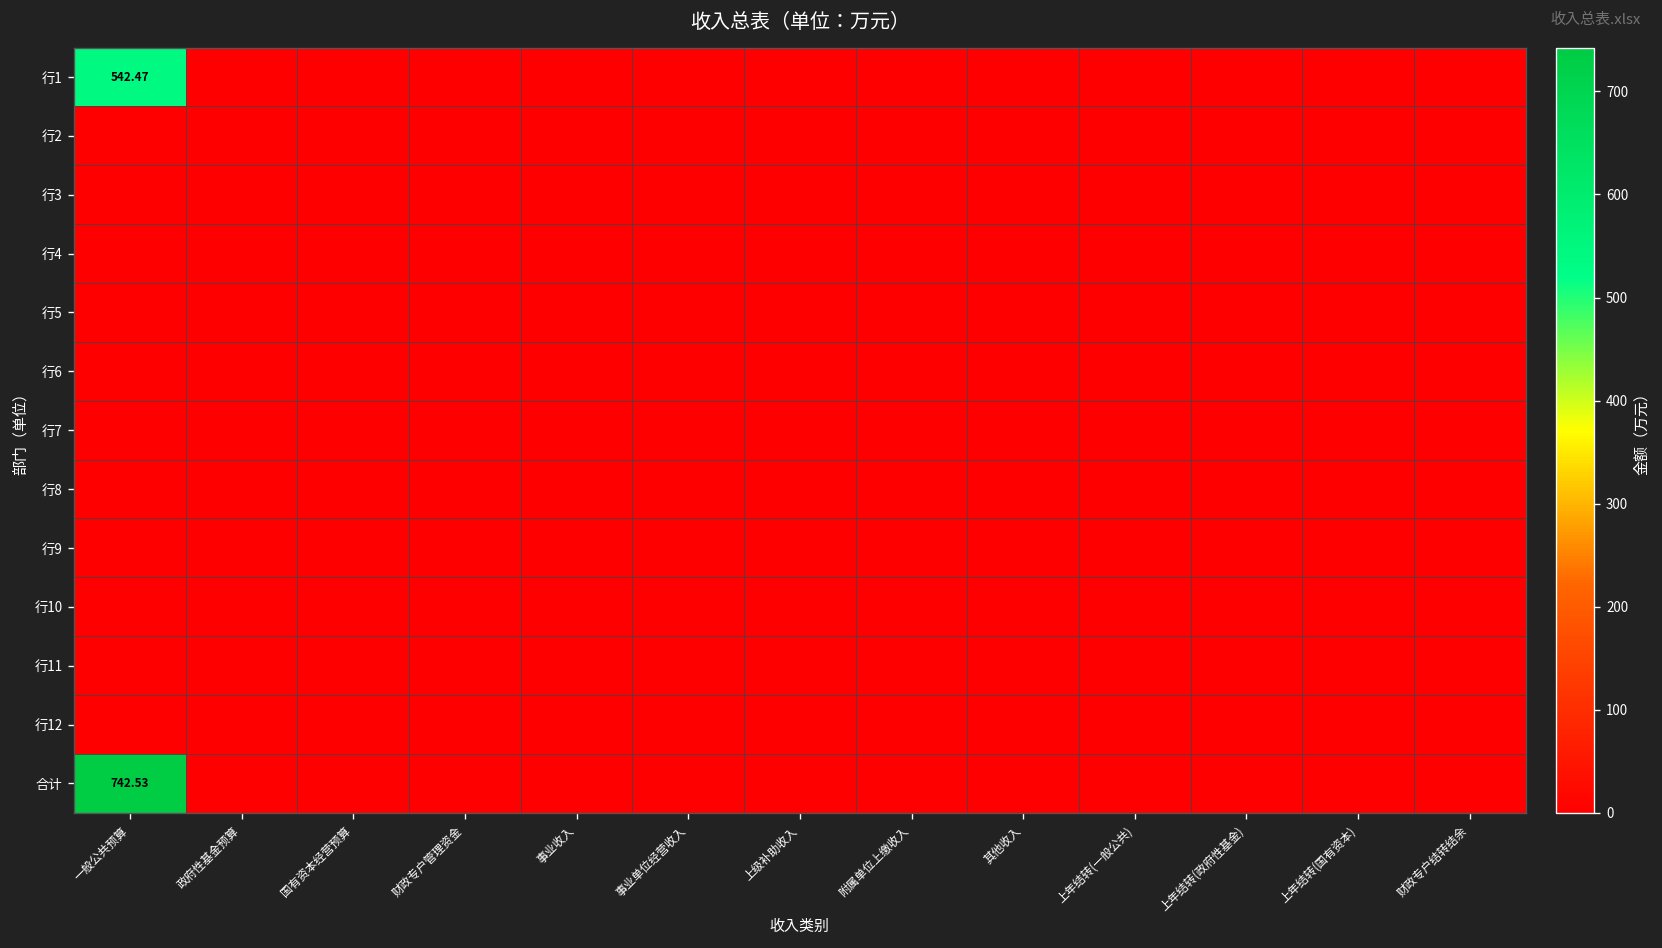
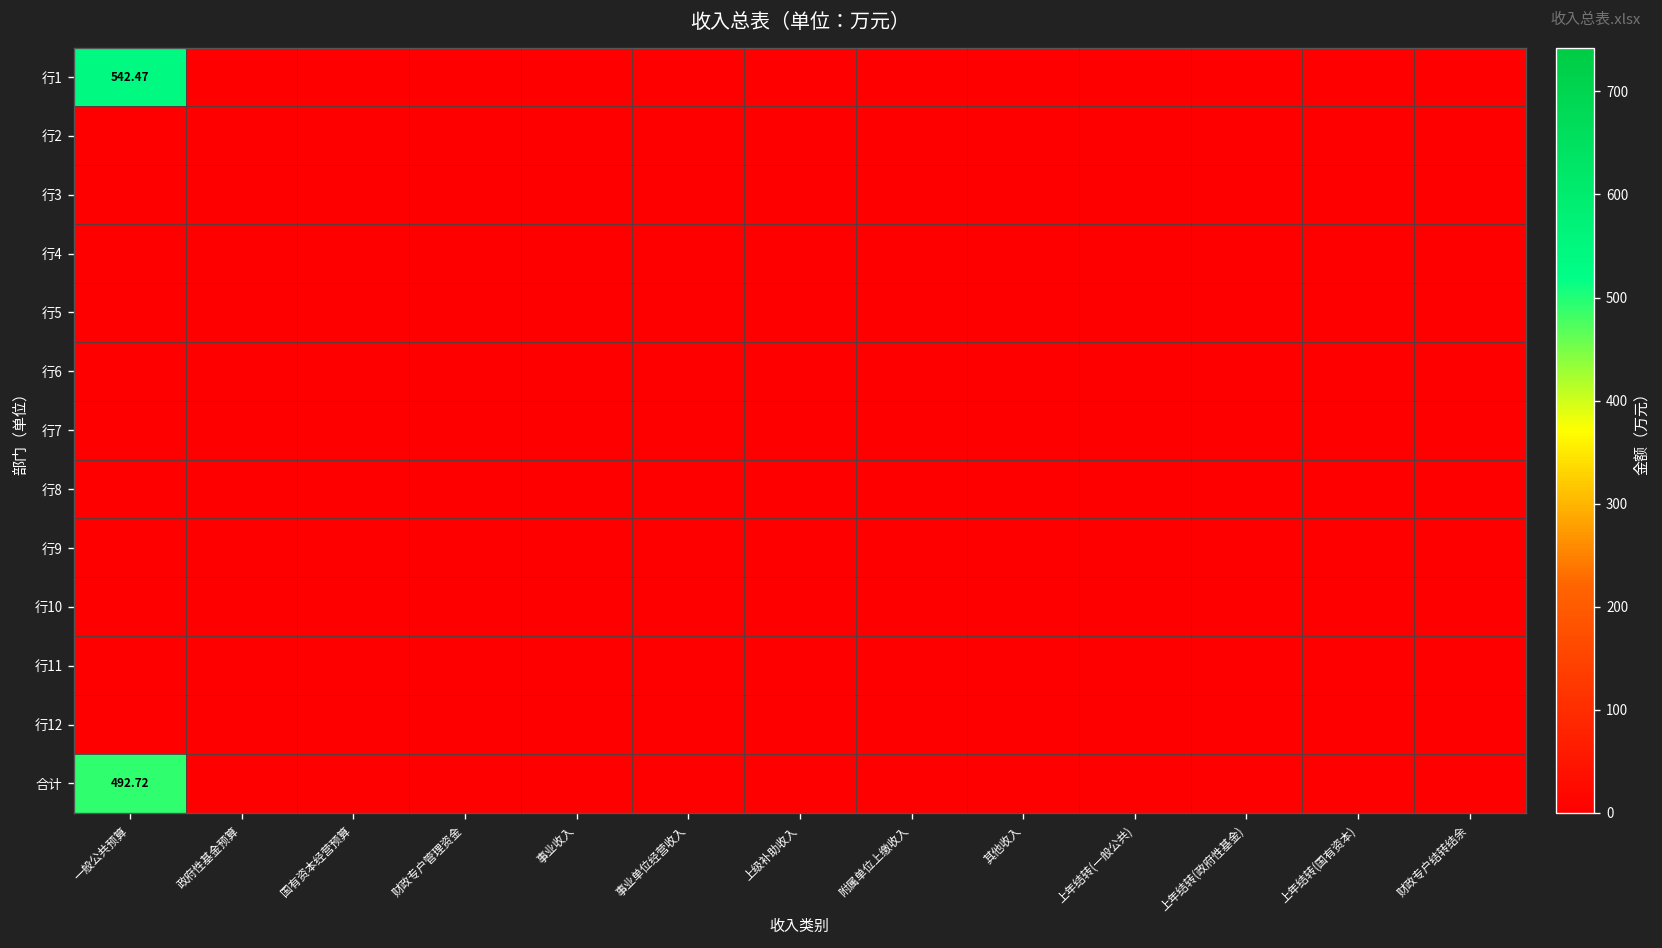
合计, 一般公共预算: 742.53 -> 492.72
